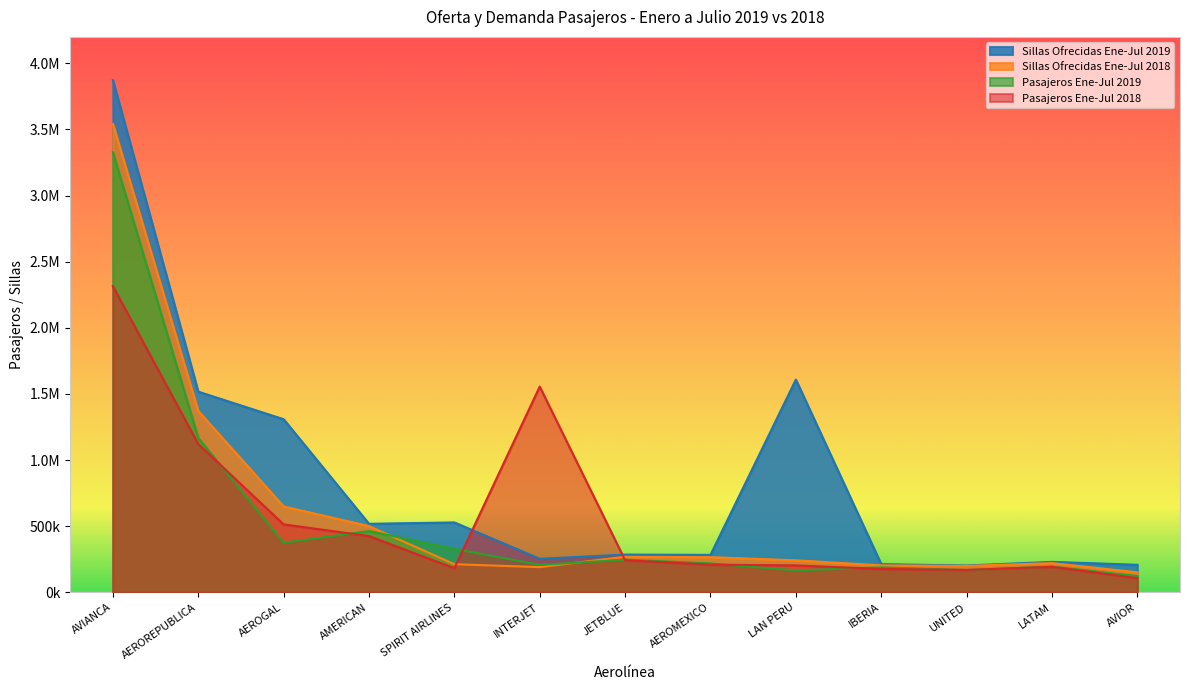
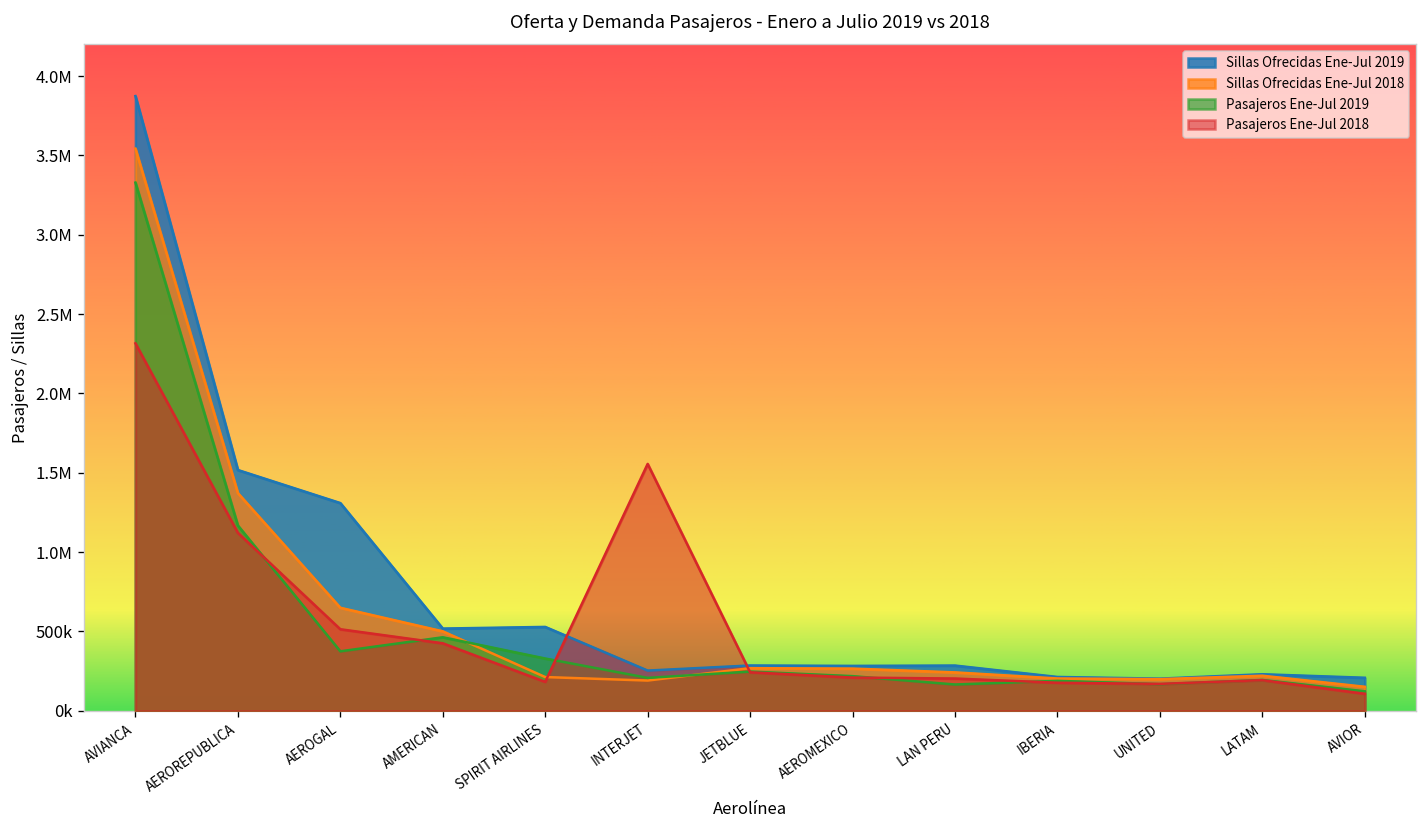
Sillas Ofrecidas Ene-Jul 2019, LAN PERU: 1610000 -> 290000
